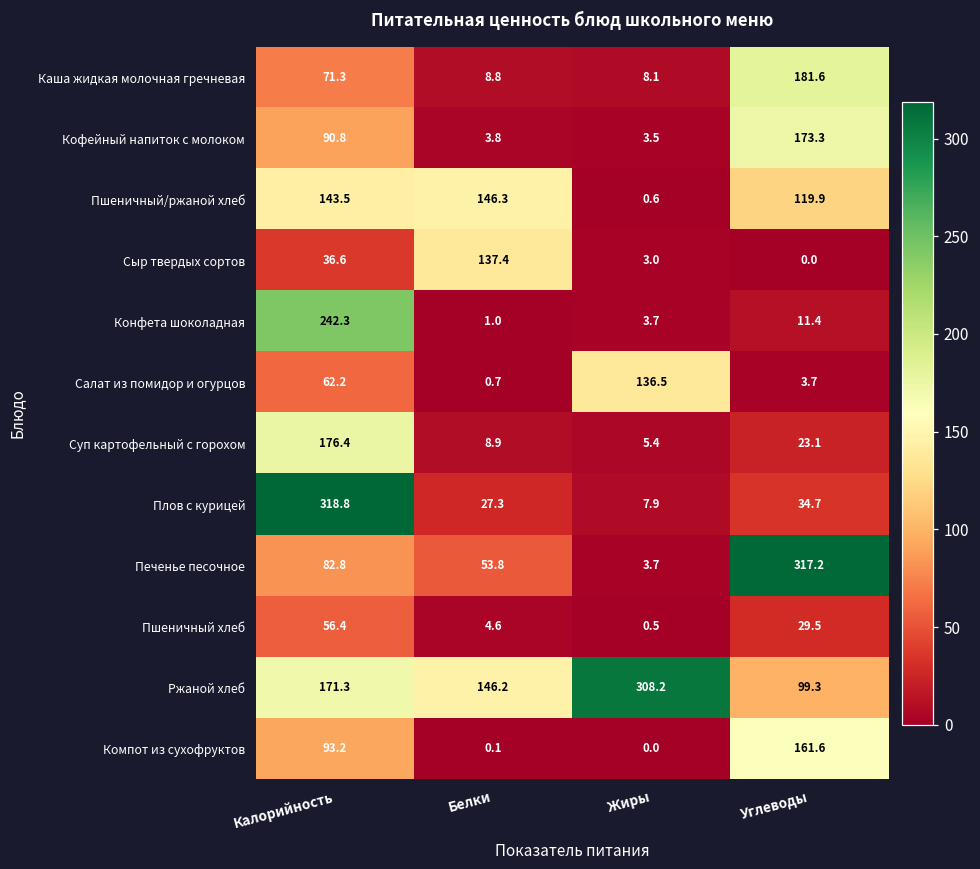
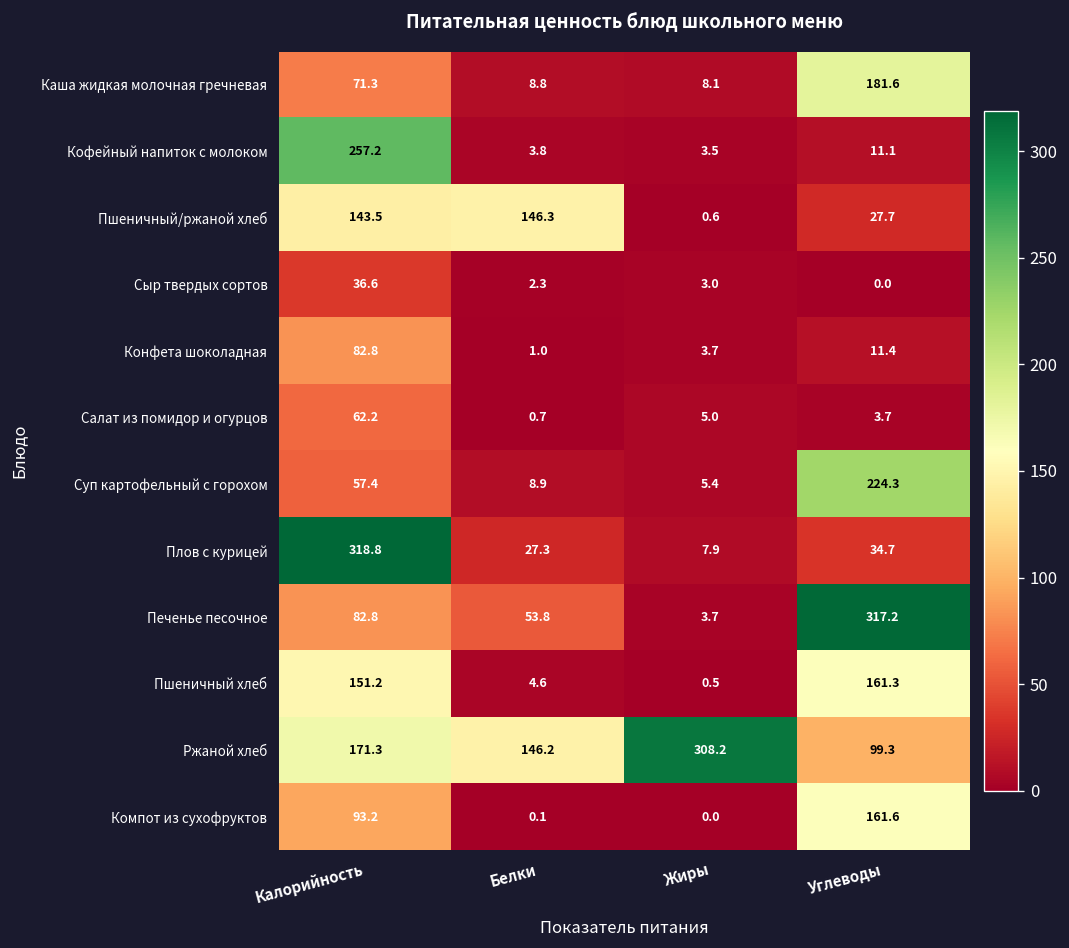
Кофейный напиток с молоком, Калорийность: 90.8 -> 257.2
Кофейный напиток с молоком, Углеводы: 173.3 -> 11.1
Пшеничный/ржаной хлеб, Углеводы: 119.9 -> 27.7
Сыр твердых сортов, Белки: 137.4 -> 2.3
Конфета шоколадная, Калорийность: 242.3 -> 82.8
Салат из помидор и огурцов, Жиры: 136.5 -> 5.0
Суп картофельный с горохом, Калорийность: 176.4 -> 57.4
Суп картофельный с горохом, Углеводы: 23.1 -> 224.3
Пшеничный хлеб, Калорийность: 56.4 -> 151.2
Пшеничный хлеб, Углеводы: 29.5 -> 161.3
